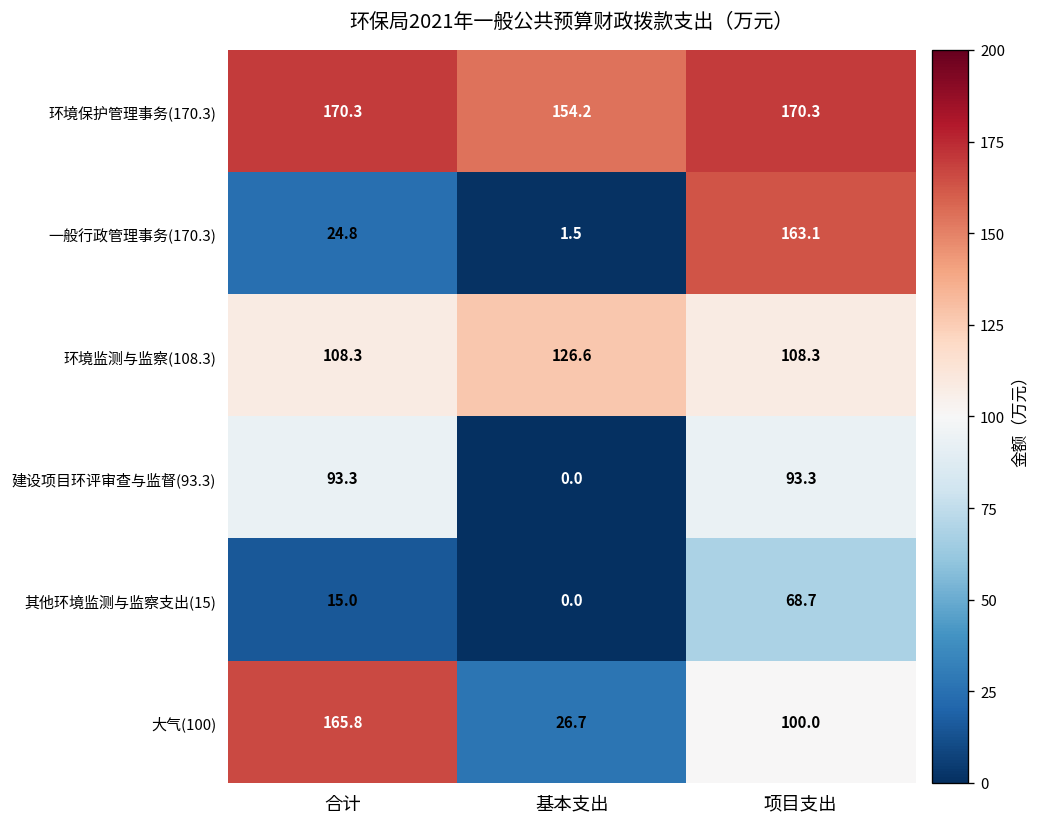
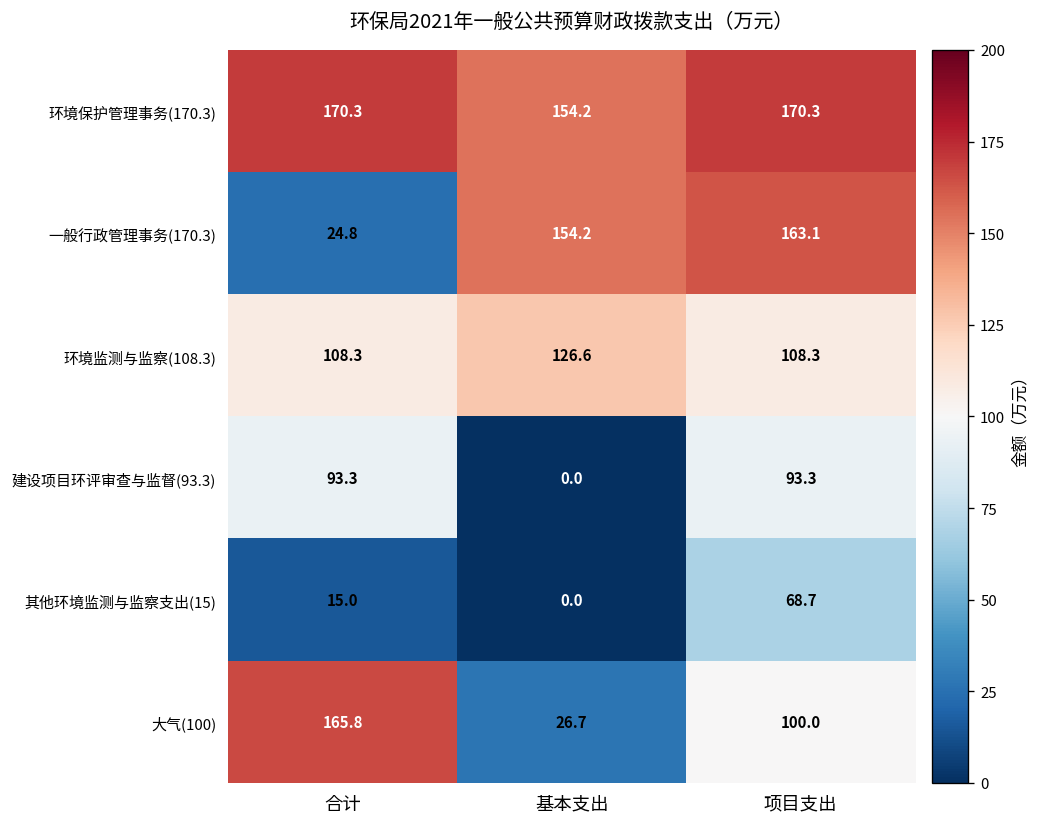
一般行政管理事务(170.3), 基本支出: 1.5 -> 154.2
